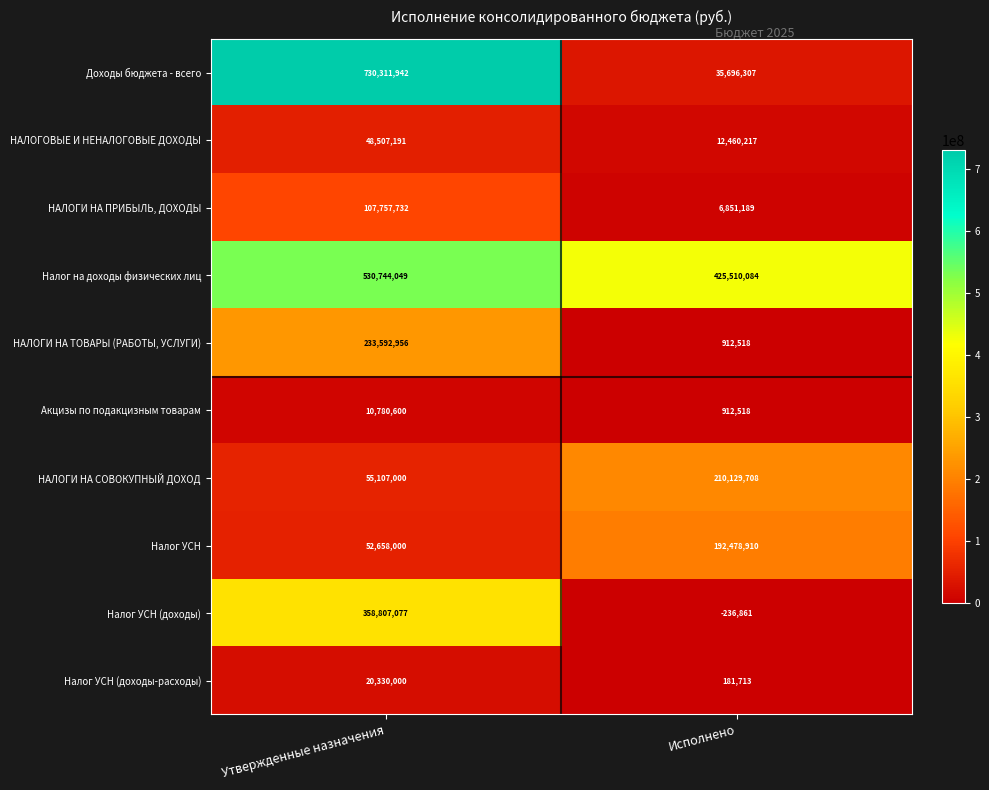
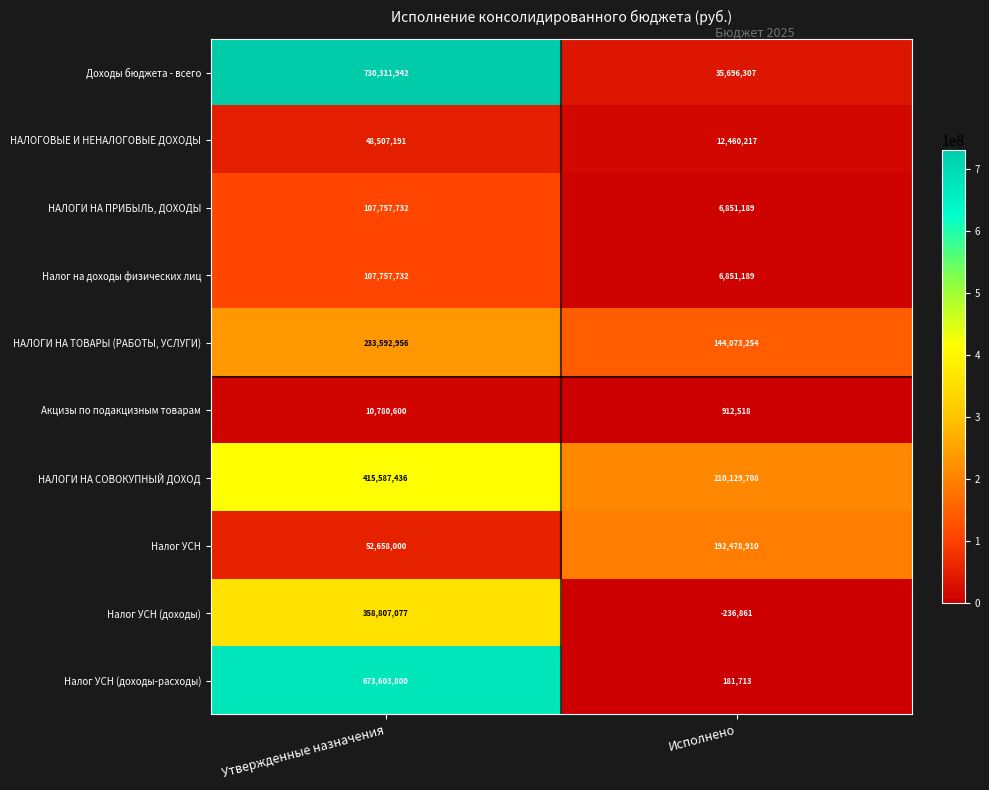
Налог на доходы физических лиц, Утвержденные назначения: 530,744,049 -> 107,757,732
Налог на доходы физических лиц, Исполнено: 425,510,084 -> 6,851,189
НАЛОГИ НА ТОВАРЫ (РАБОТЫ, УСЛУГИ), Исполнено: 912,518 -> 144,073,254
НАЛОГИ НА СОВОКУПНЫЙ ДОХОД, Утвержденные назначения: 55,107,000 -> 415,587,436
Налог УСН (доходы-расходы), Утвержденные назначения: 20,330,000 -> 673,603,800
